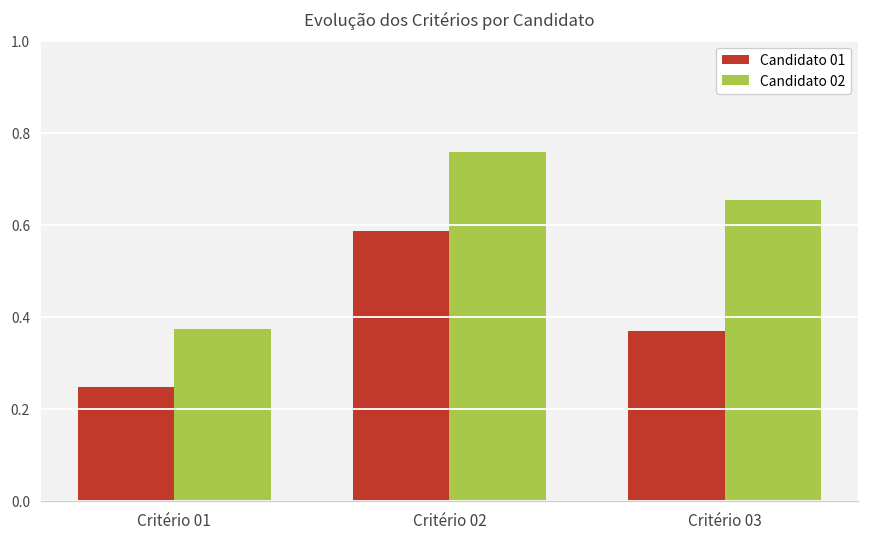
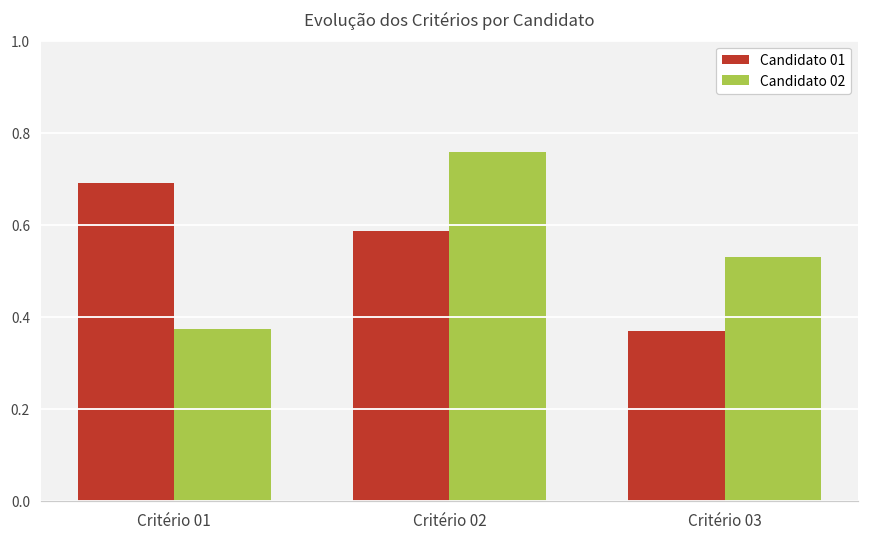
Candidato 01, Critério 01: 0.25 -> 0.69
Candidato 02, Critério 03: 0.65 -> 0.53
